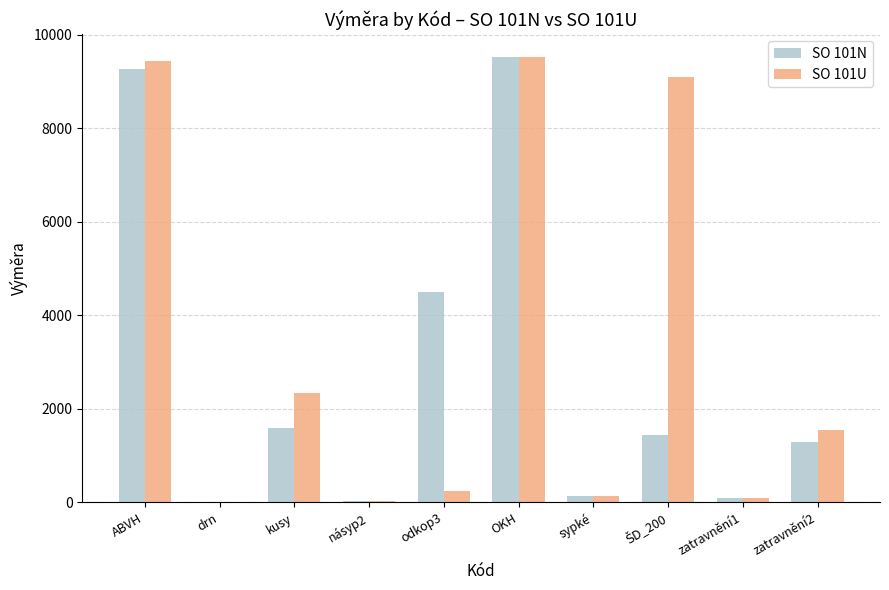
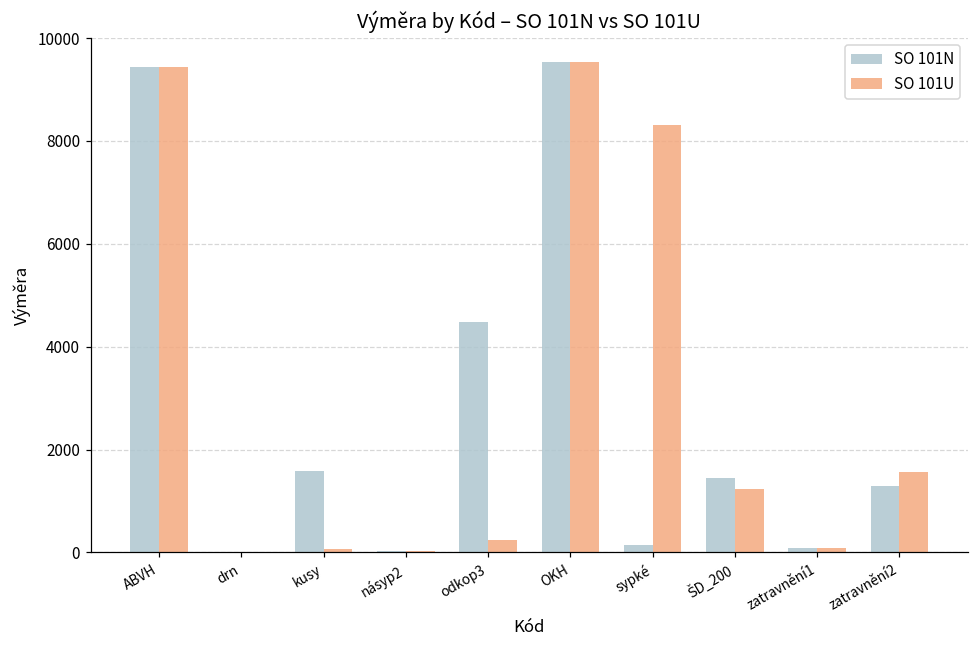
SO 101N, ABVH: 9300 -> 9400
SO 101U, kusy: 2300 -> 100
SO 101U, sypké: 100 -> 8300
SO 101U, ŠD_200: 9100 -> 1200
